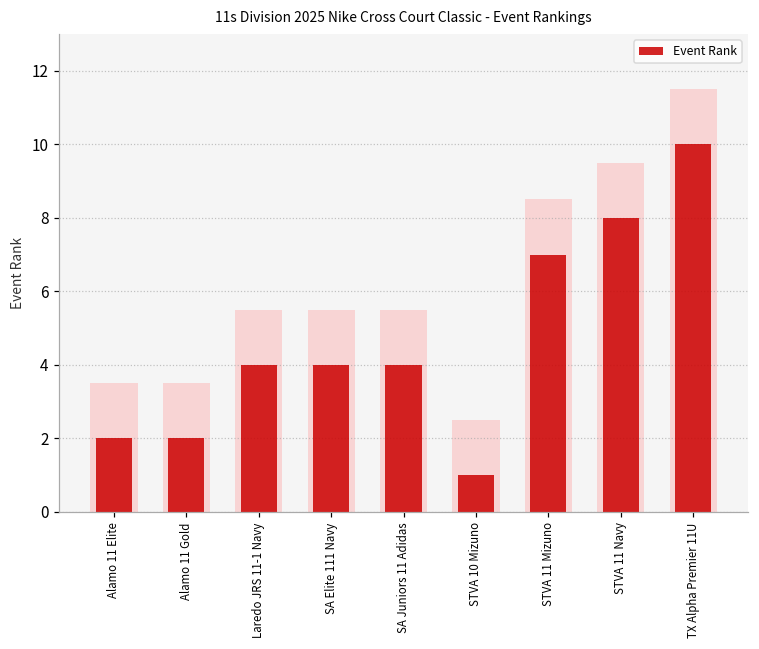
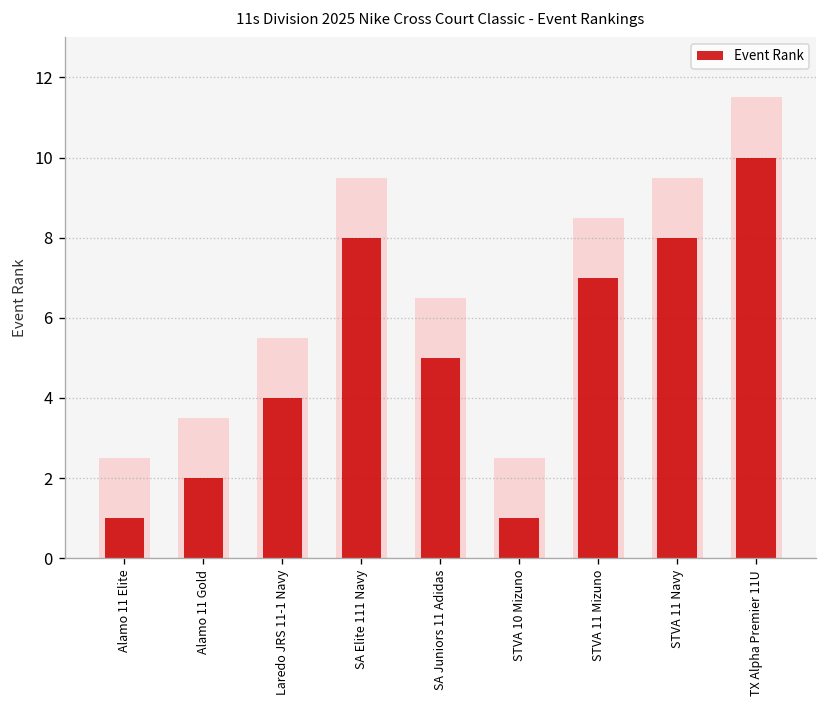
Event Rank, Alamo 11 Elite: 2 -> 1
Event Rank, SA Elite 111 Navy: 4 -> 8
Event Rank, SA Juniors 11 Adidas: 4 -> 5
